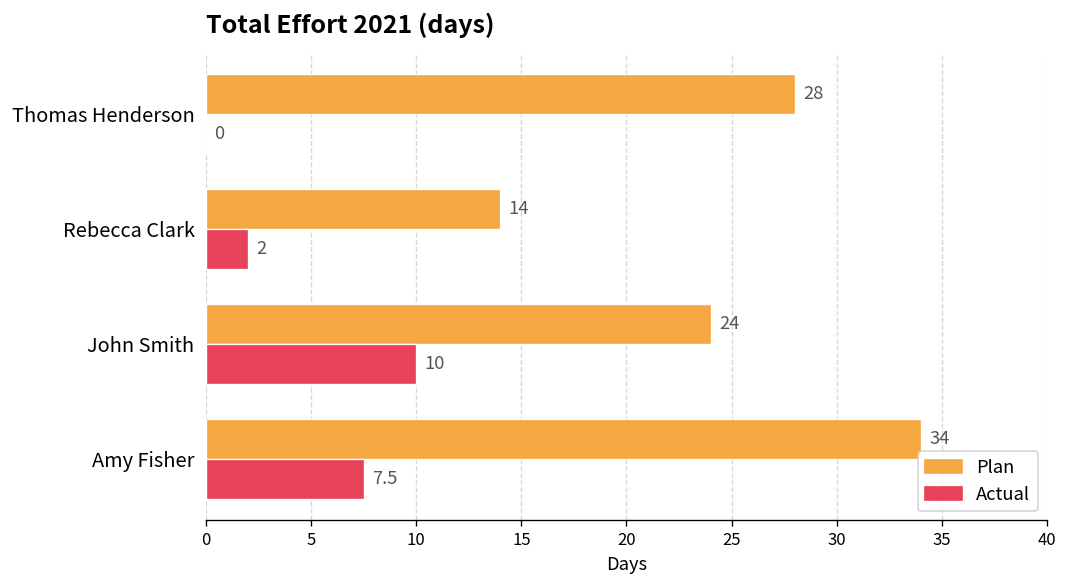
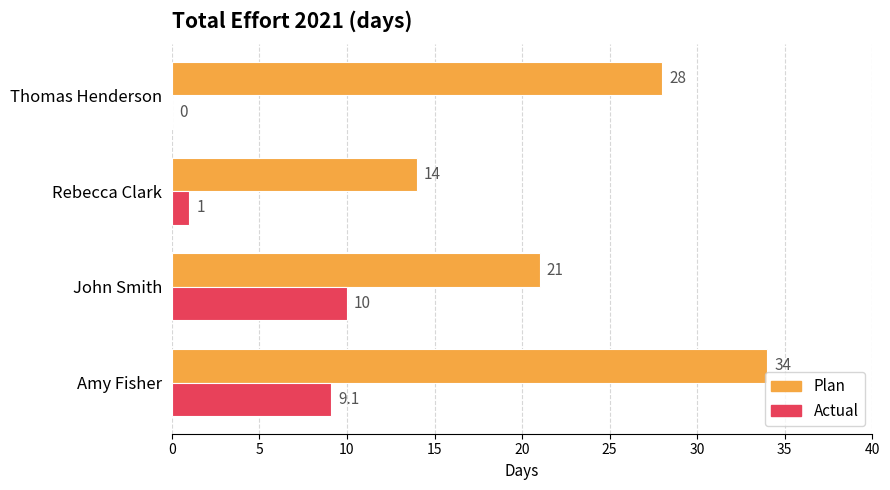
Actual, Rebecca Clark: 2 -> 1
Plan, John Smith: 24 -> 21
Actual, Amy Fisher: 7.5 -> 9.1
